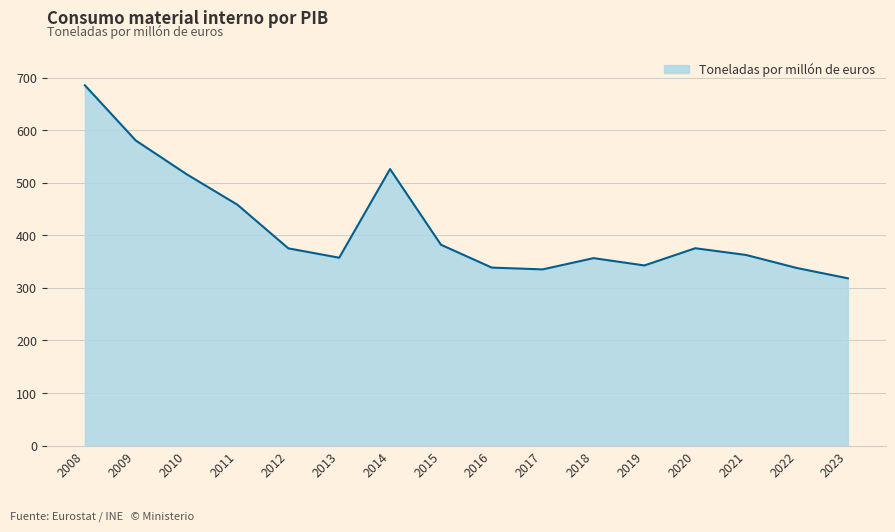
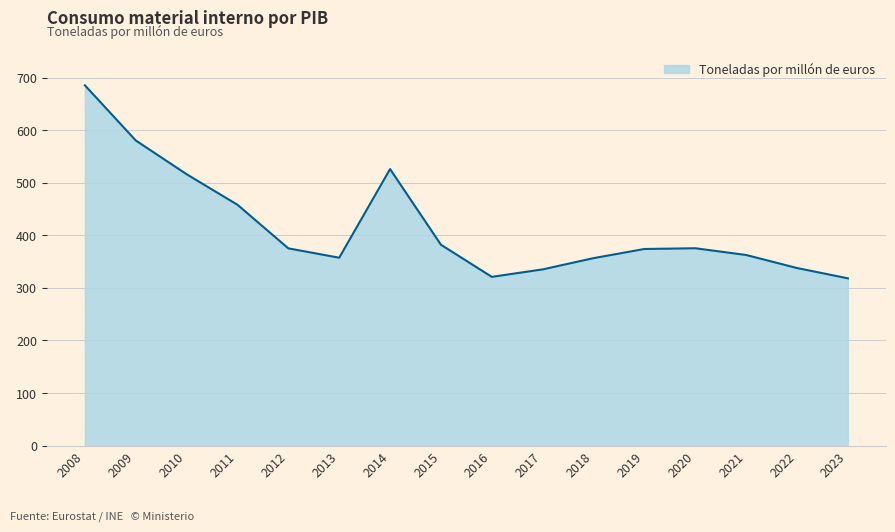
2016: 340 -> 320
2019: 340 -> 370
